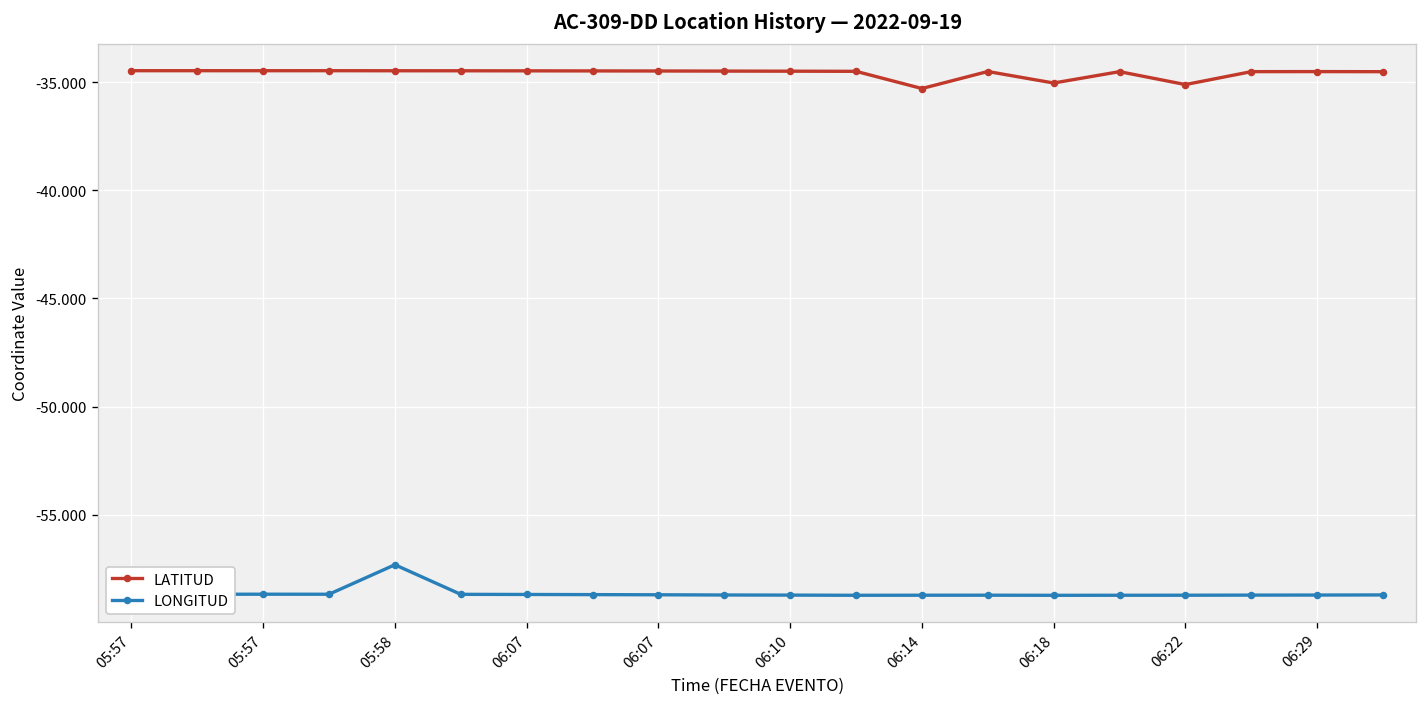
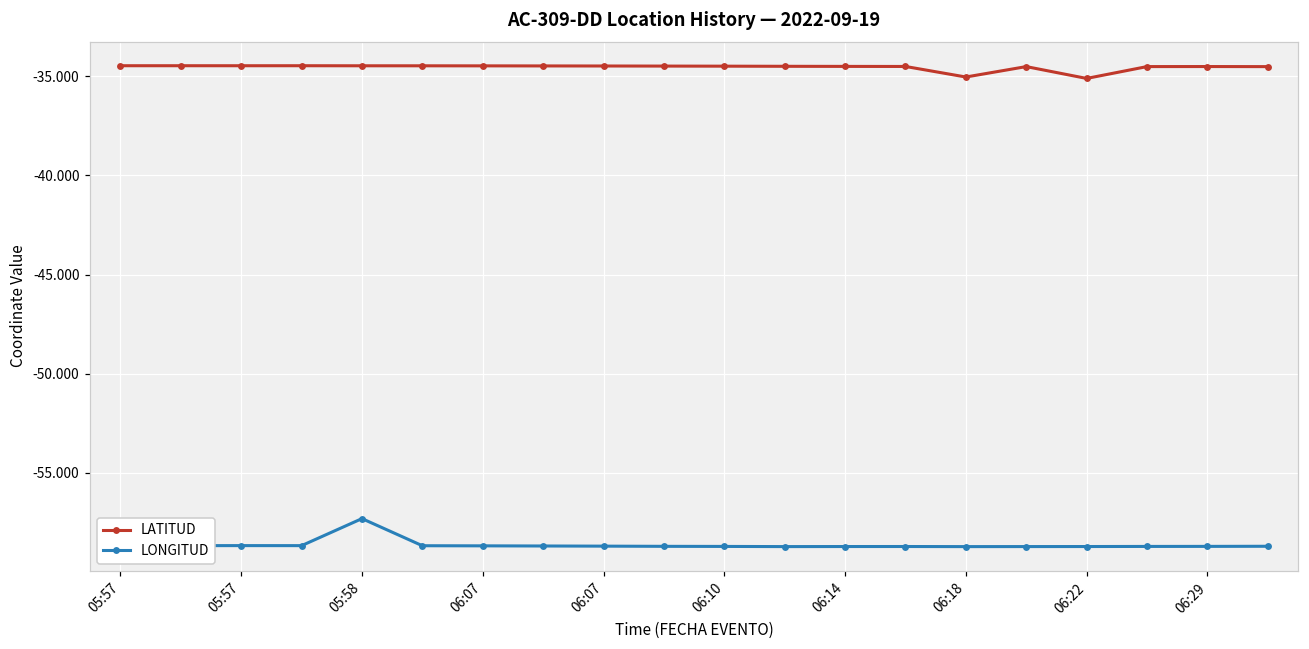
LATITUD, 06:14: -35.3 -> -34.5
